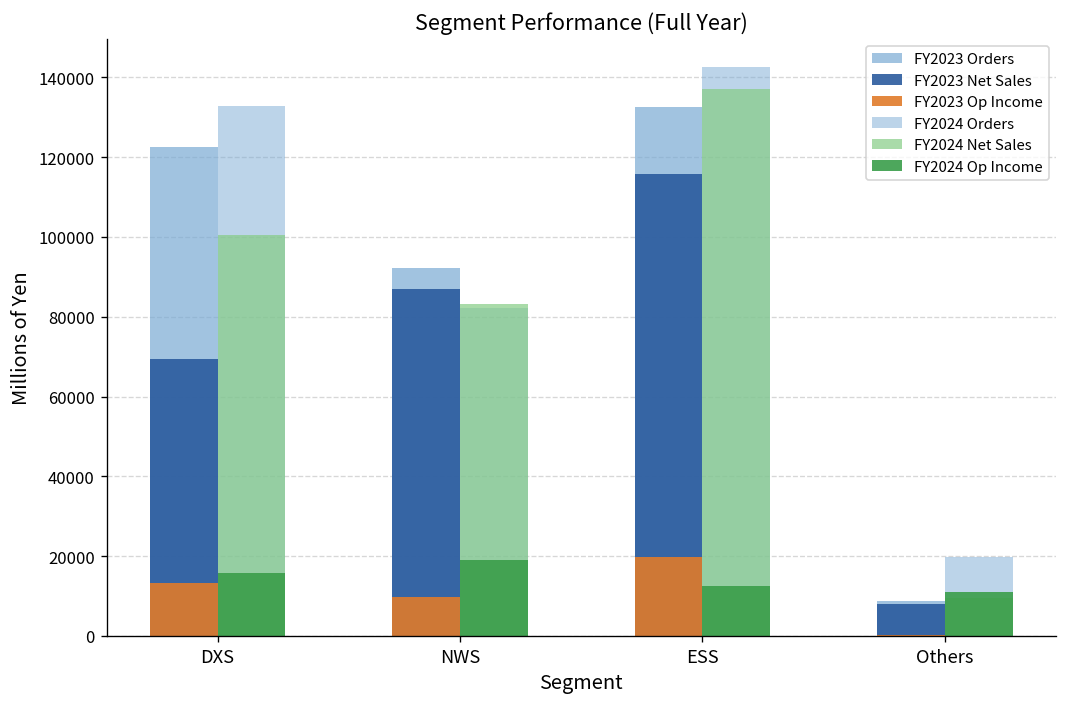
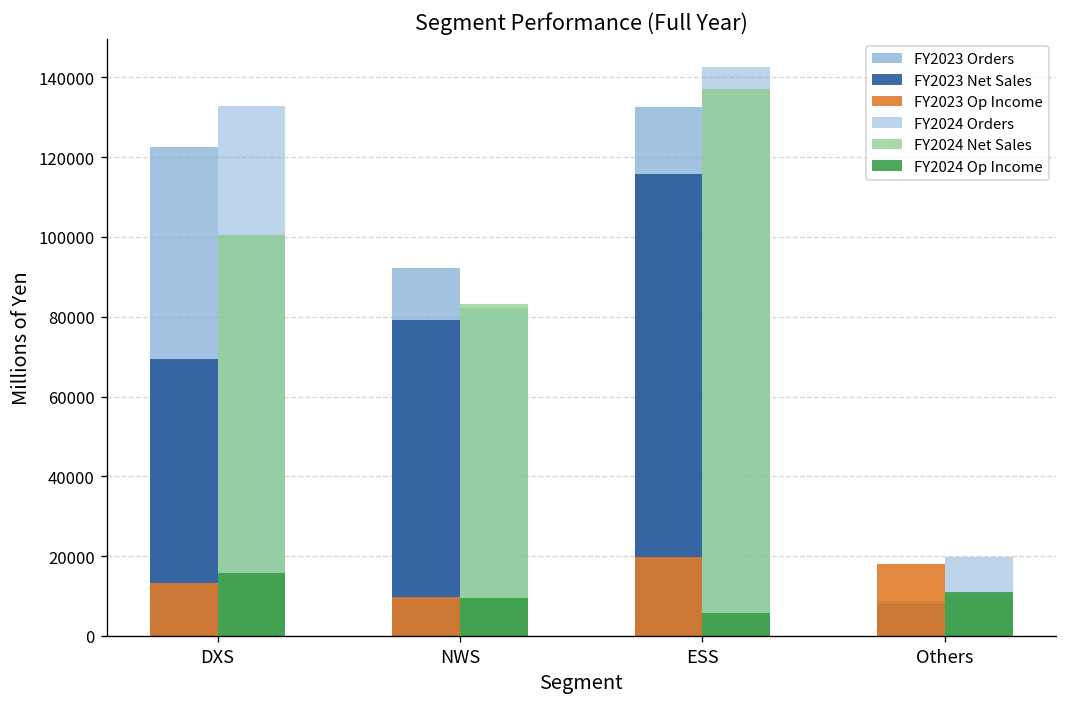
FY2023 Net Sales, NWS: 87000 -> 79000
FY2024 Op Income, NWS: 19000 -> 9000
FY2024 Op Income, ESS: 13000 -> 6000
FY2023 Op Income, Others: 0 -> 18000
